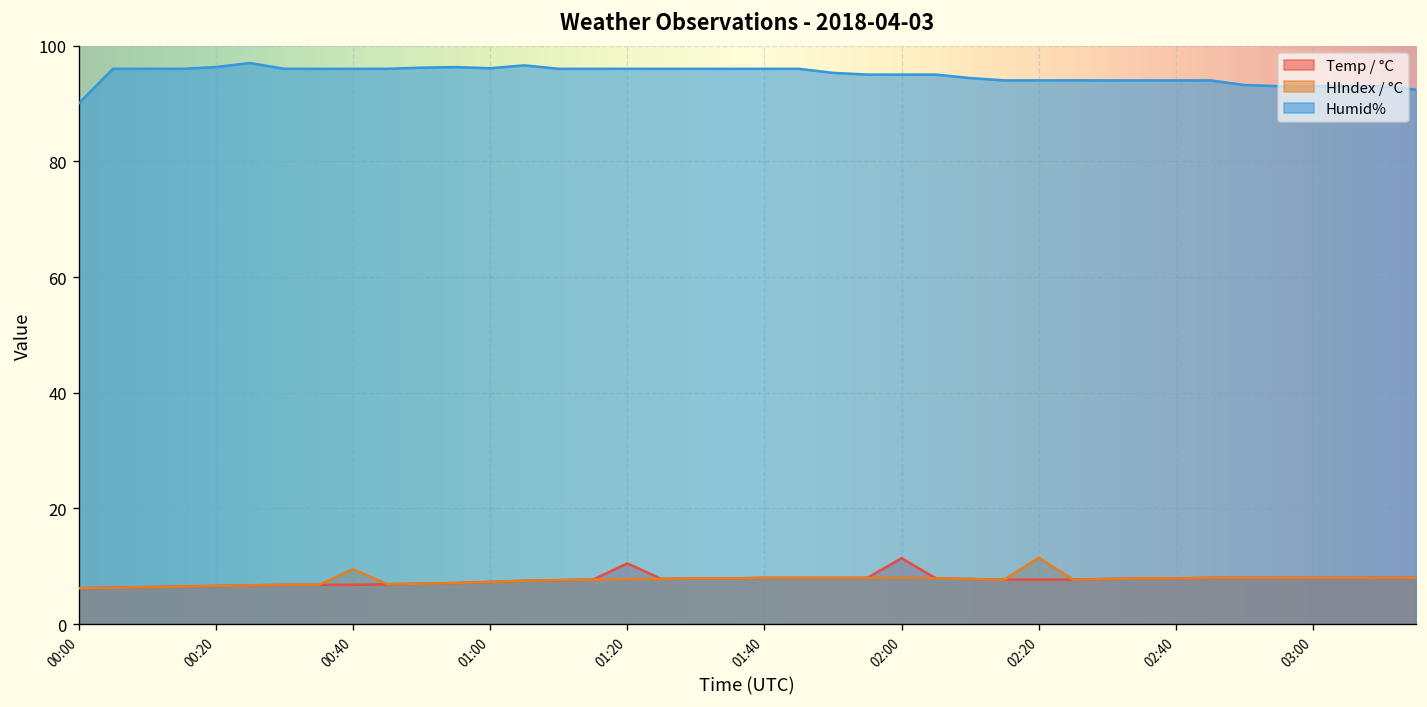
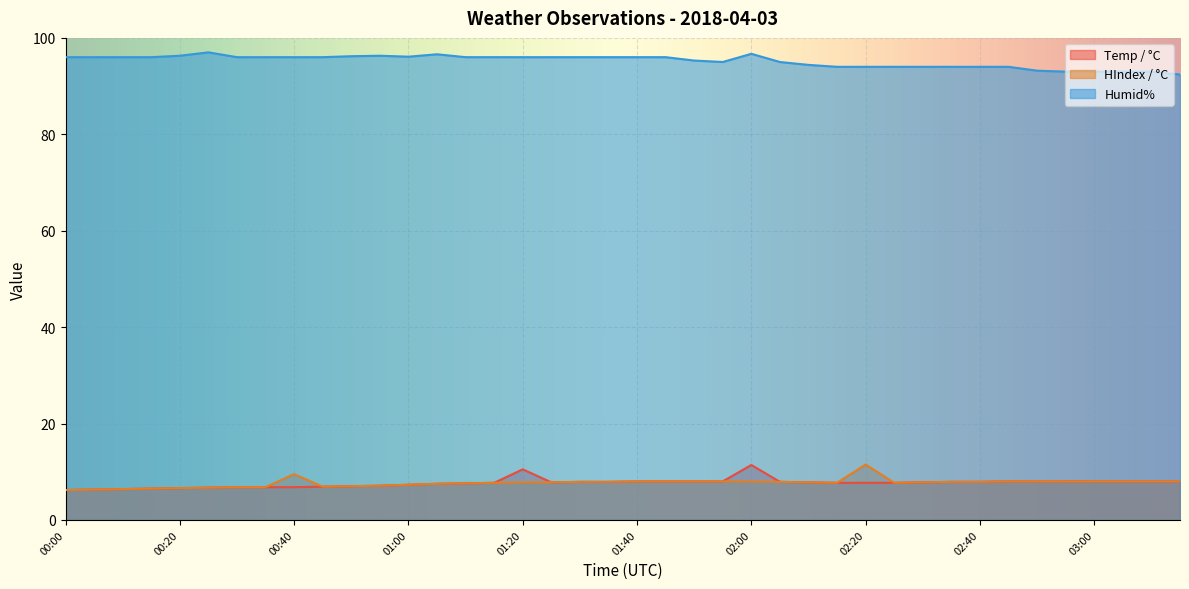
Humid%, 00:00: 90 -> 96
Humid%, 02:00: 95 -> 97
